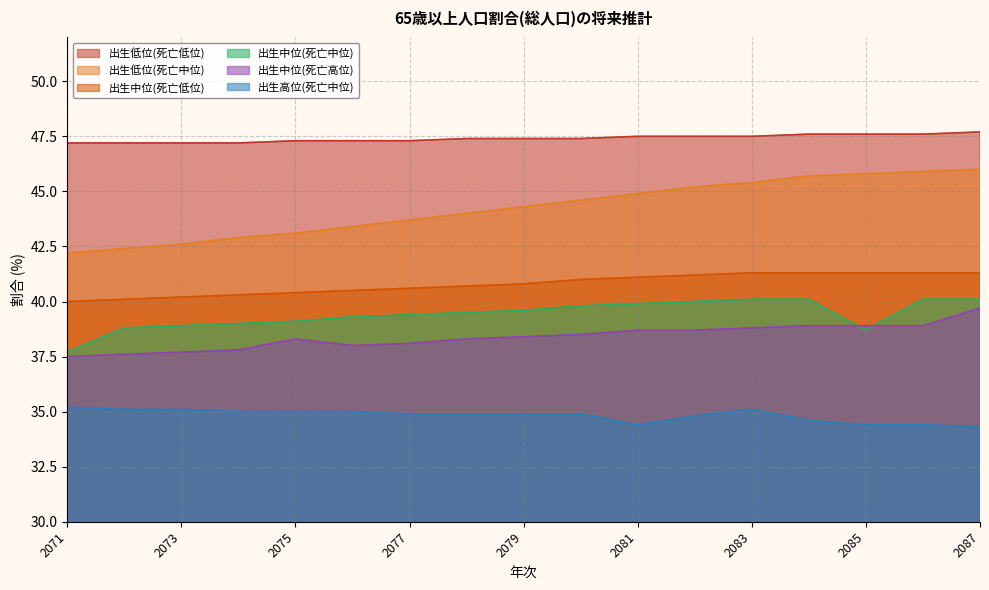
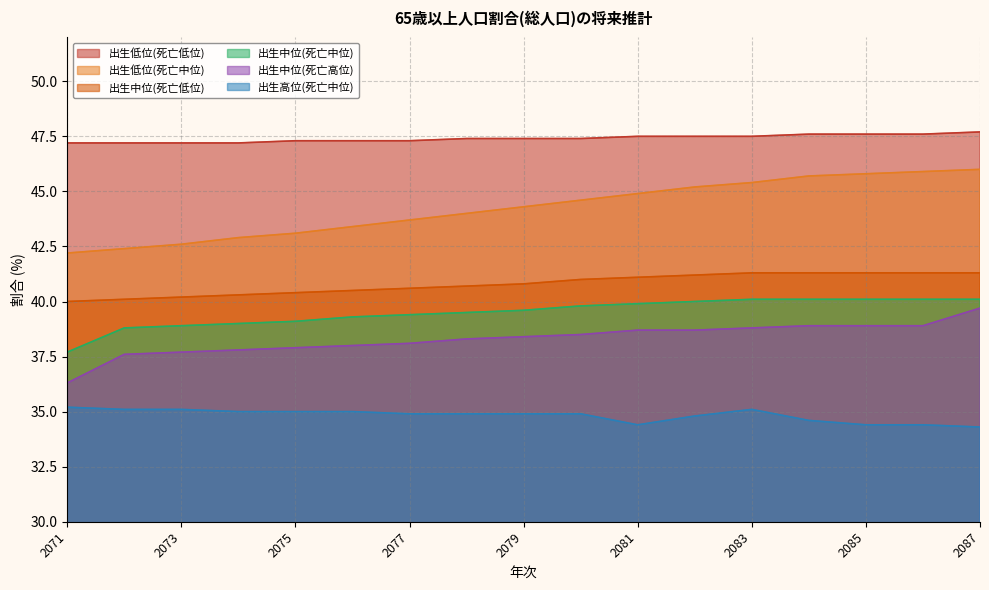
出生中位(死亡高位), 2071: 37.5 -> 36.3
出生中位(死亡高位), 2075: 38.3 -> 37.9
出生中位(死亡中位), 2085: 38.7 -> 40.1
